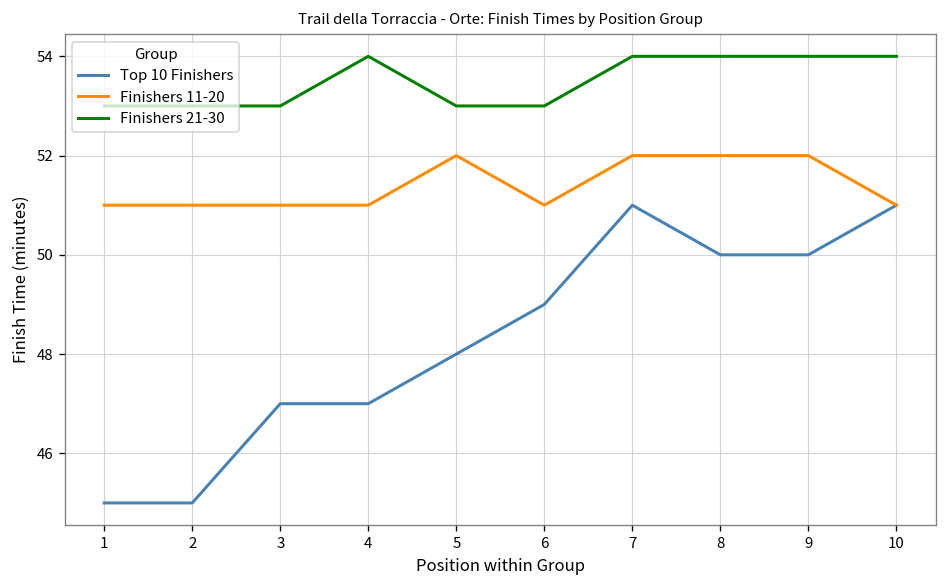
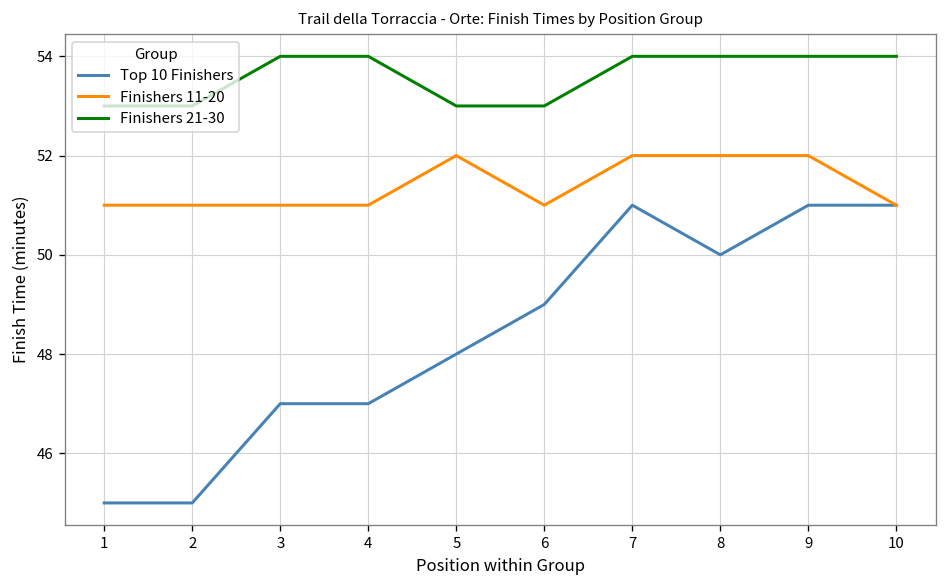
Finishers 21-30, 3: 53 -> 54
Top 10 Finishers, 9: 50 -> 51
